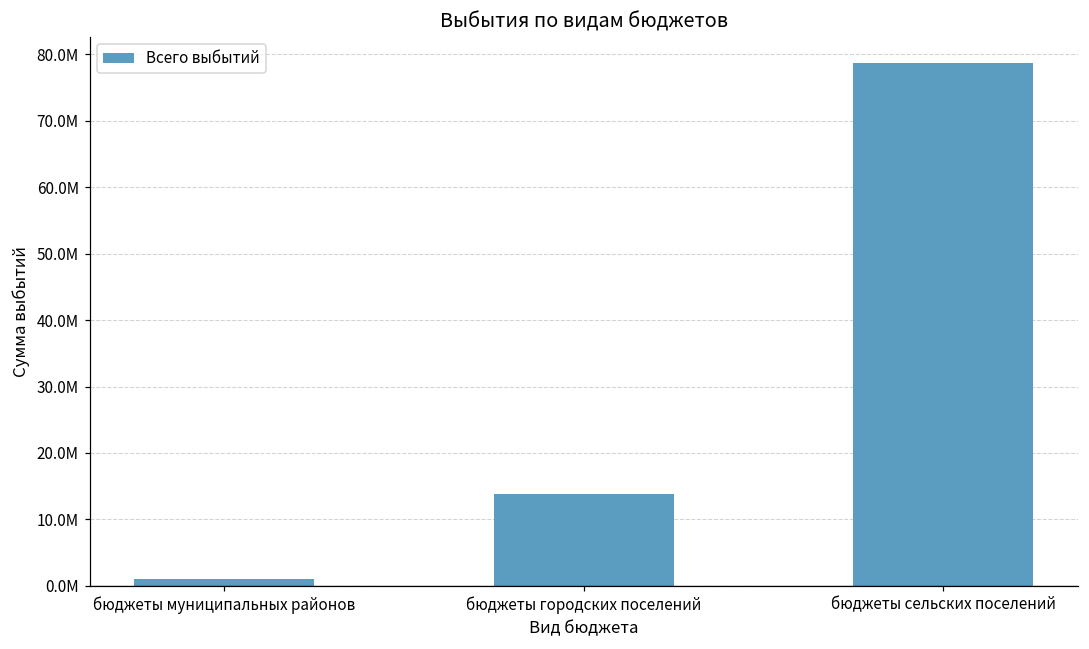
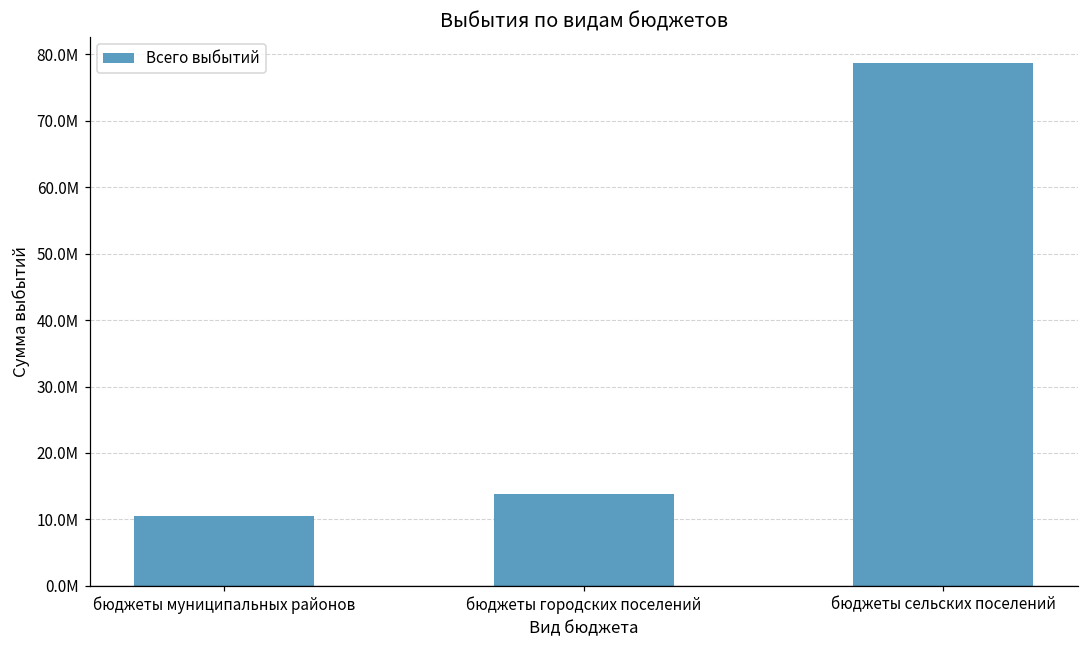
бюджеты муниципальных районов: 1000000 -> 10000000
